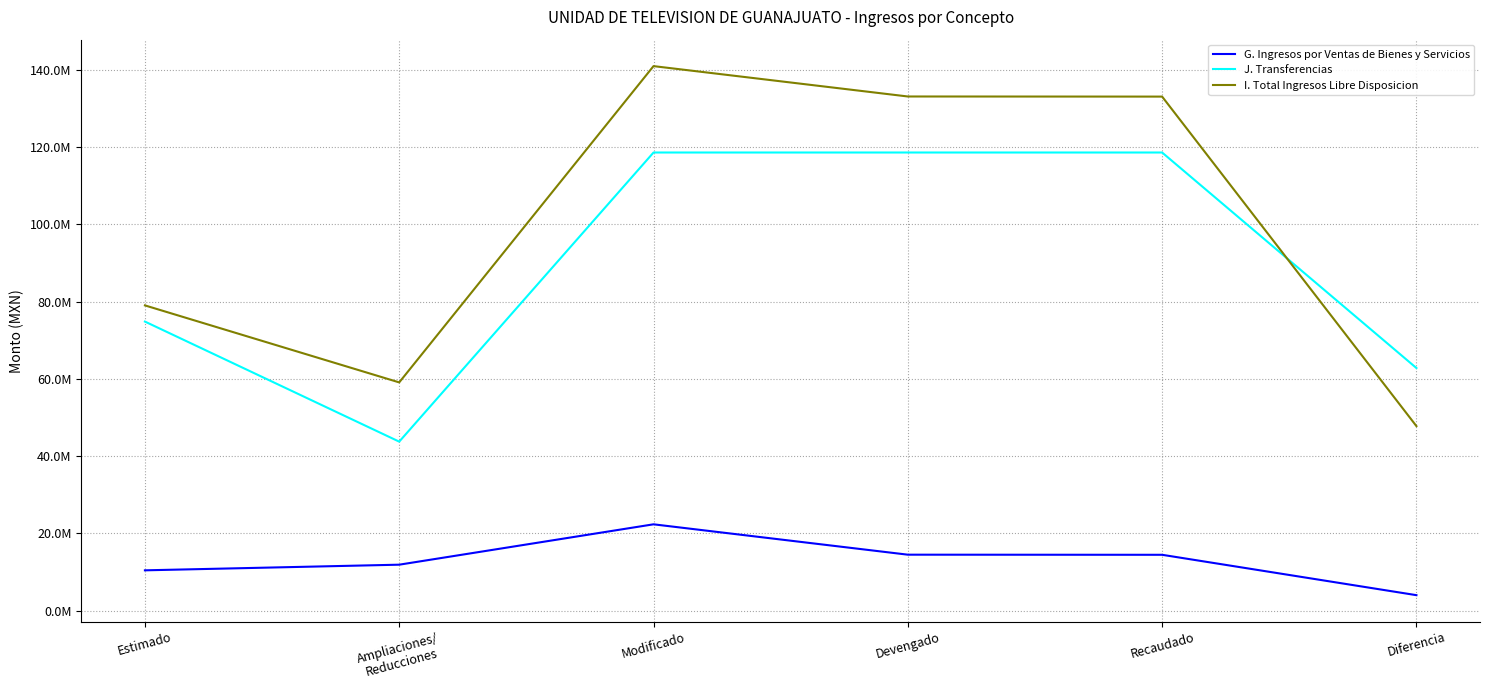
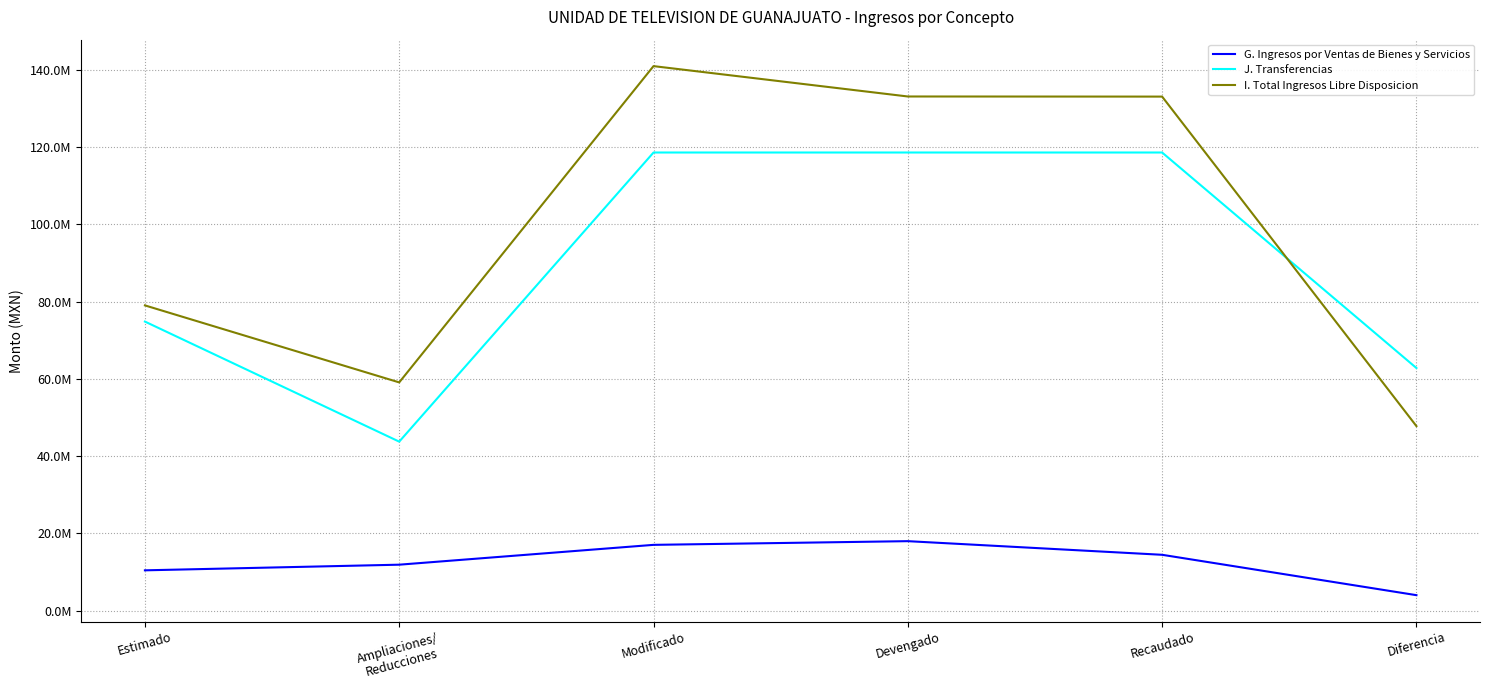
G. Ingresos por Ventas de Bienes y Servicios, Modificado: 22000000 -> 17000000
G. Ingresos por Ventas de Bienes y Servicios, Devengado: 15000000 -> 18000000
